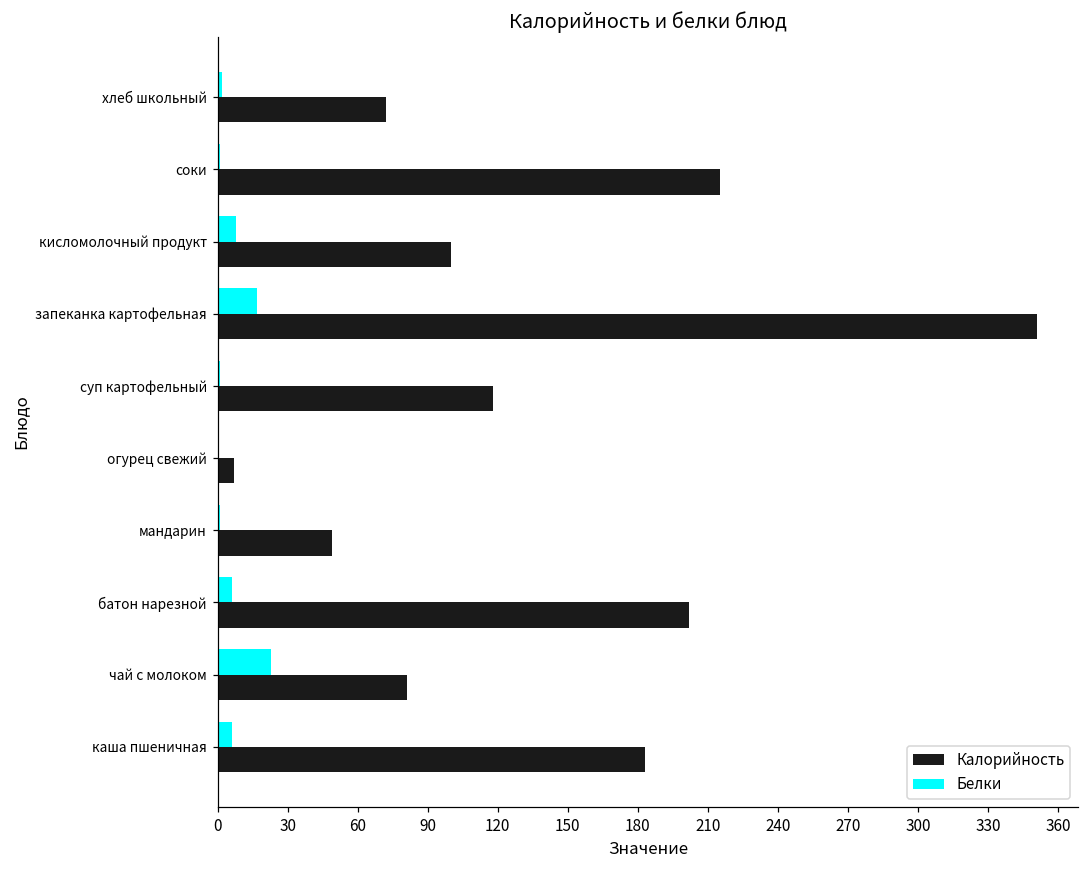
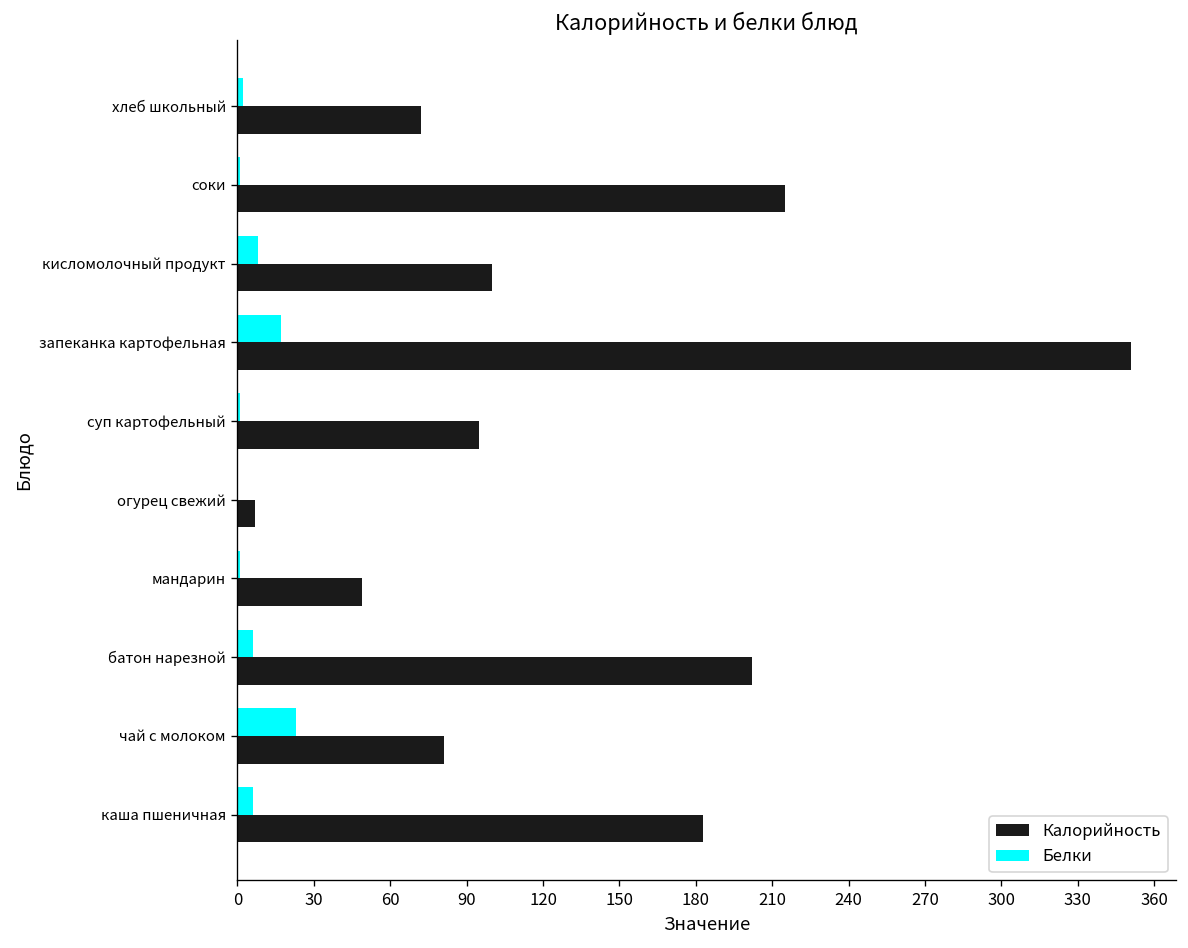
Калорийность, суп картофельный: 118 -> 95
